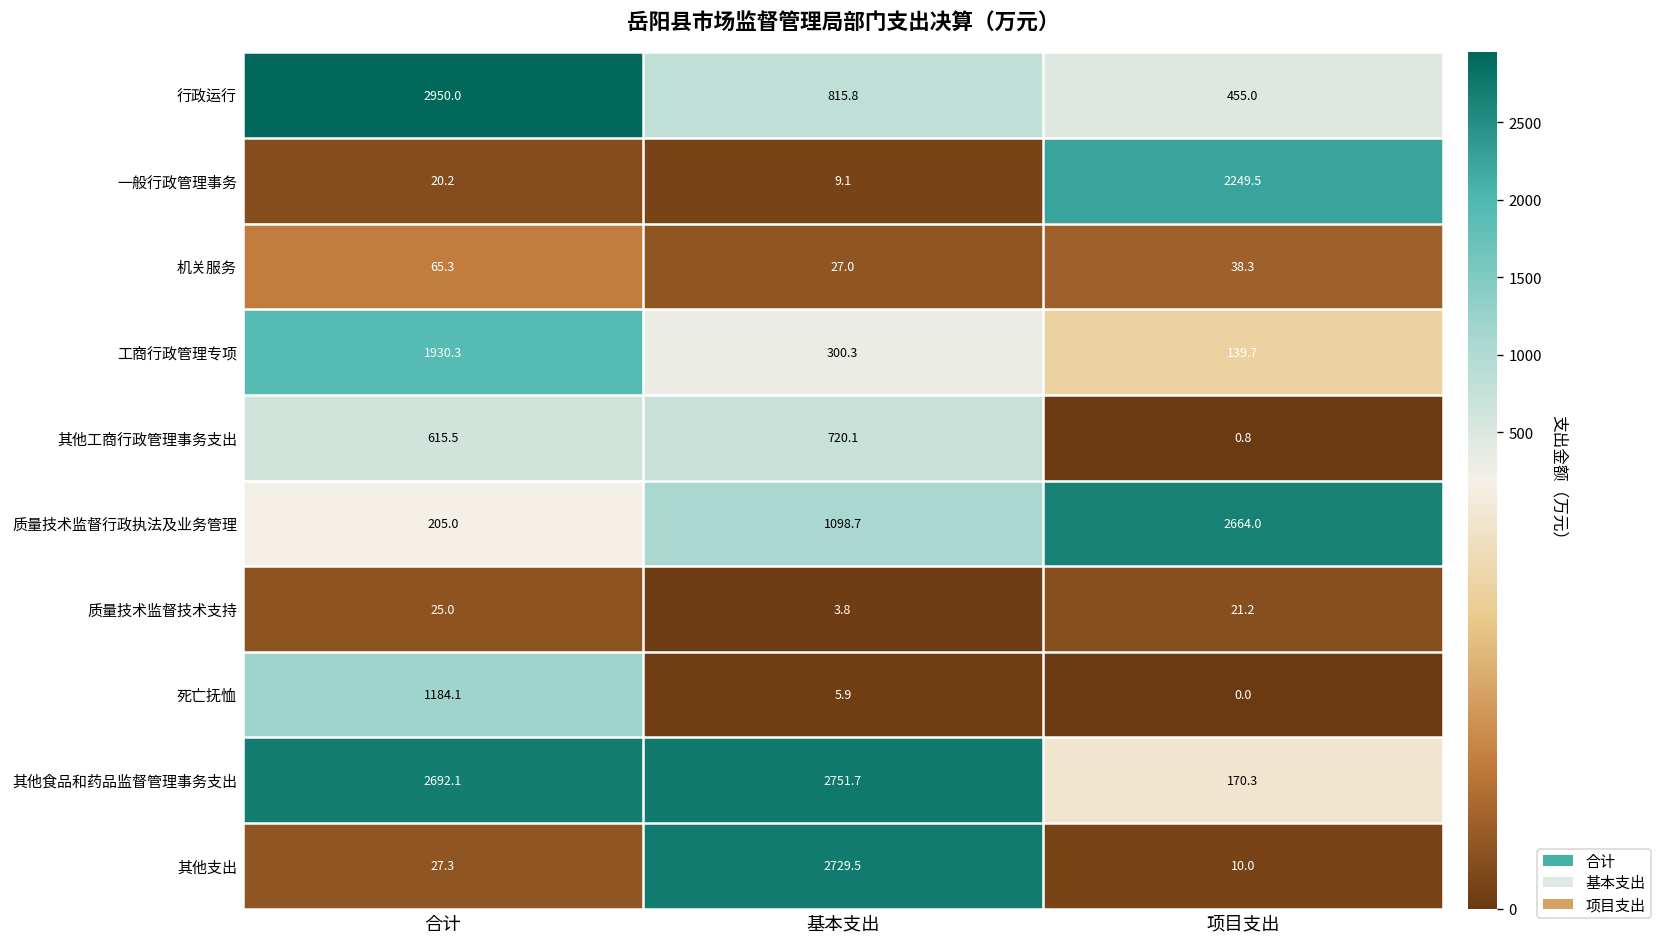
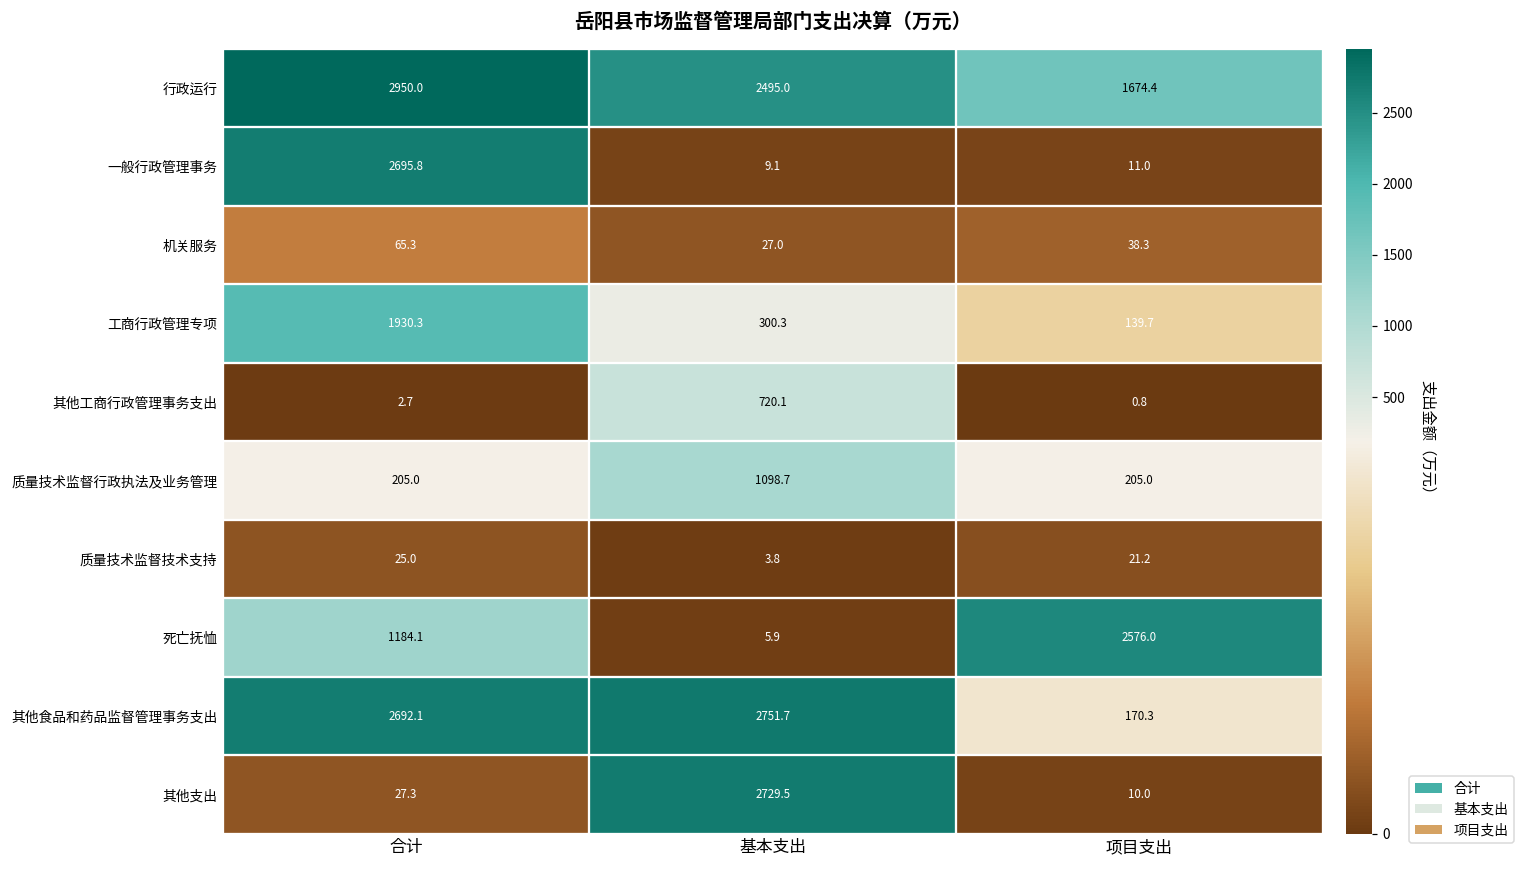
行政运行, 基本支出: 815.8 -> 2495.0
行政运行, 项目支出: 455.0 -> 1674.4
一般行政管理事务, 合计: 20.2 -> 2695.8
一般行政管理事务, 项目支出: 2249.5 -> 11.0
其他工商行政管理事务支出, 合计: 615.5 -> 2.7
质量技术监督行政执法及业务管理, 项目支出: 2664.0 -> 205.0
死亡抚恤, 项目支出: 0.0 -> 2576.0
